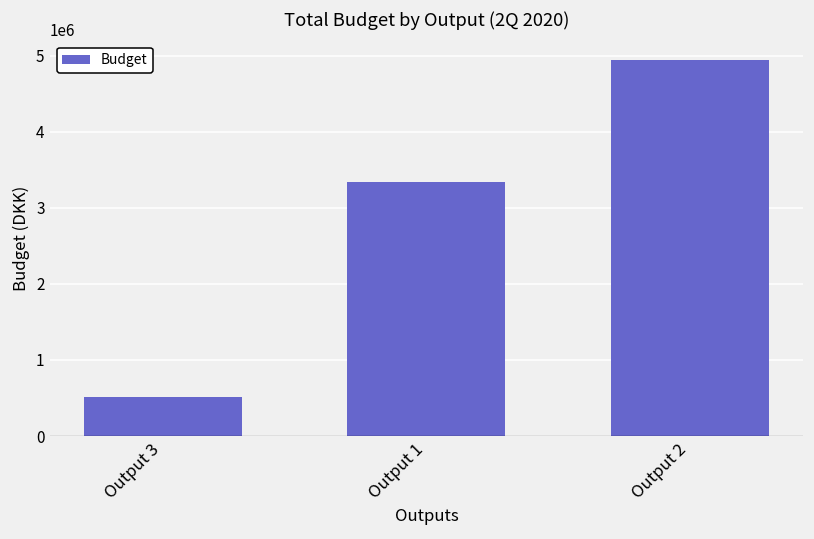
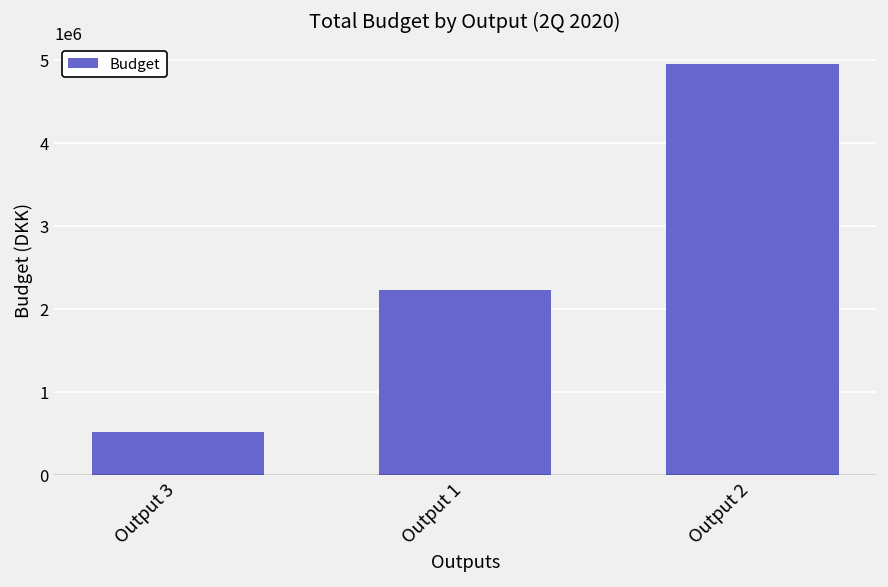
Output 1: 3300000 -> 2200000
